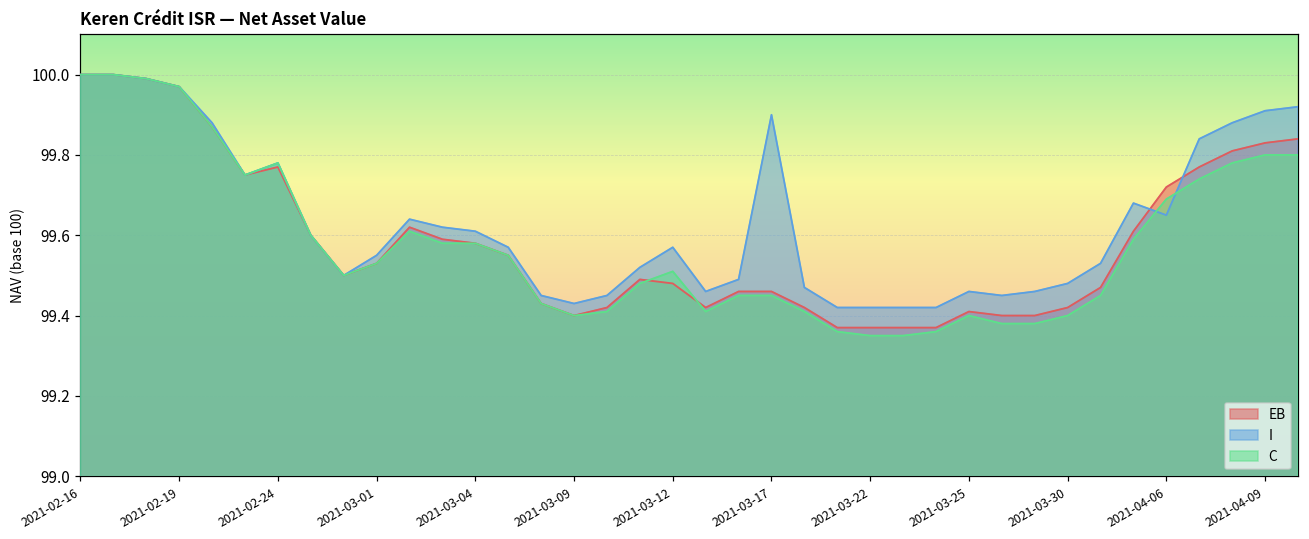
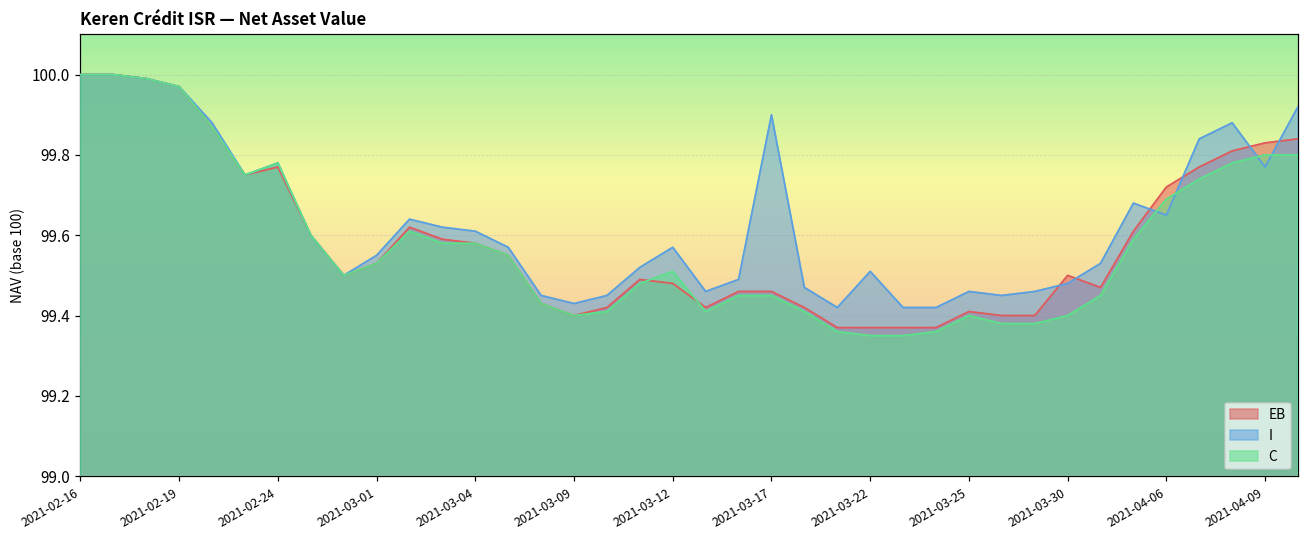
I, 2021-03-22: 99.42 -> 99.51
EB, 2021-03-30: 99.42 -> 99.50
I, 2021-04-09: 99.91 -> 99.77
